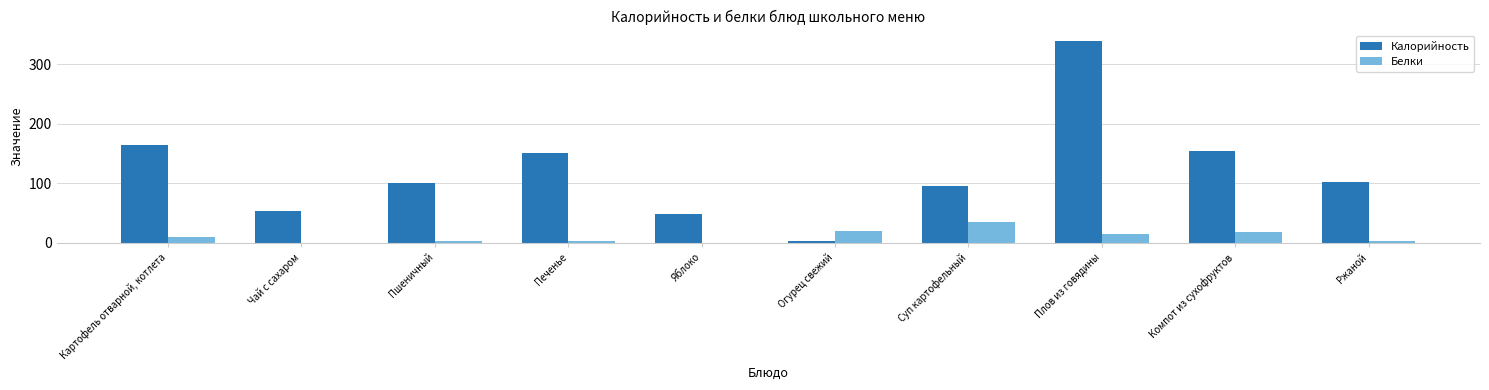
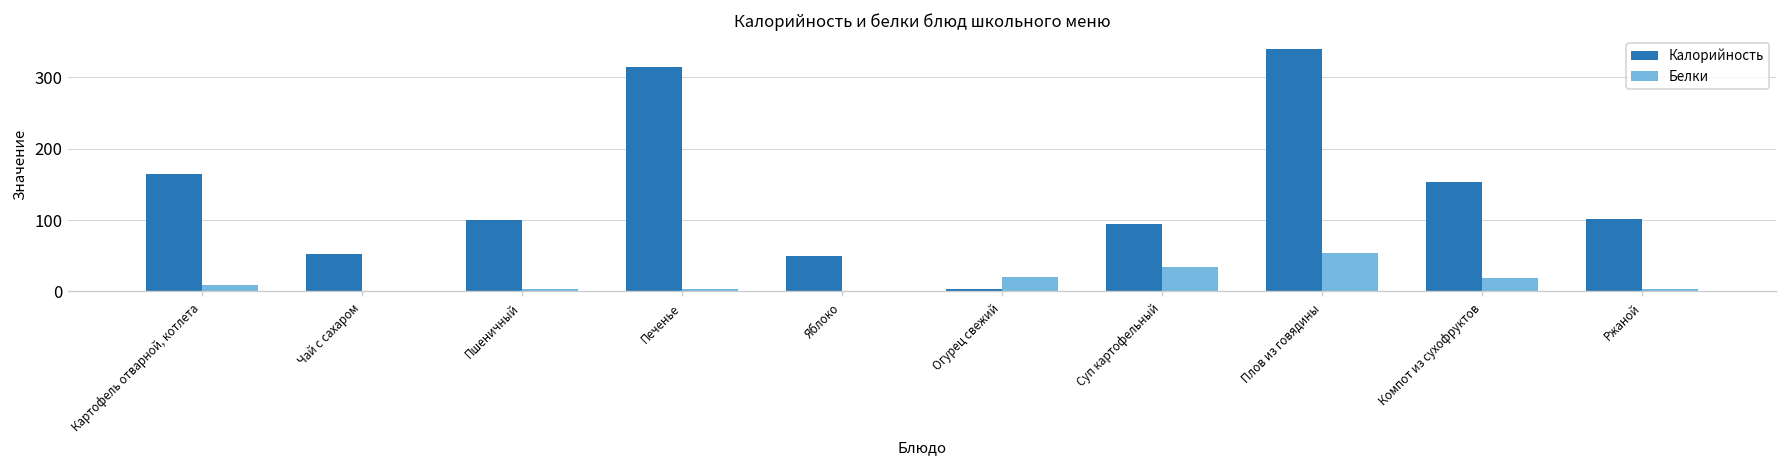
Калорийность, Печенье: 150 -> 320
Белки, Плов из говядины: 10 -> 50
